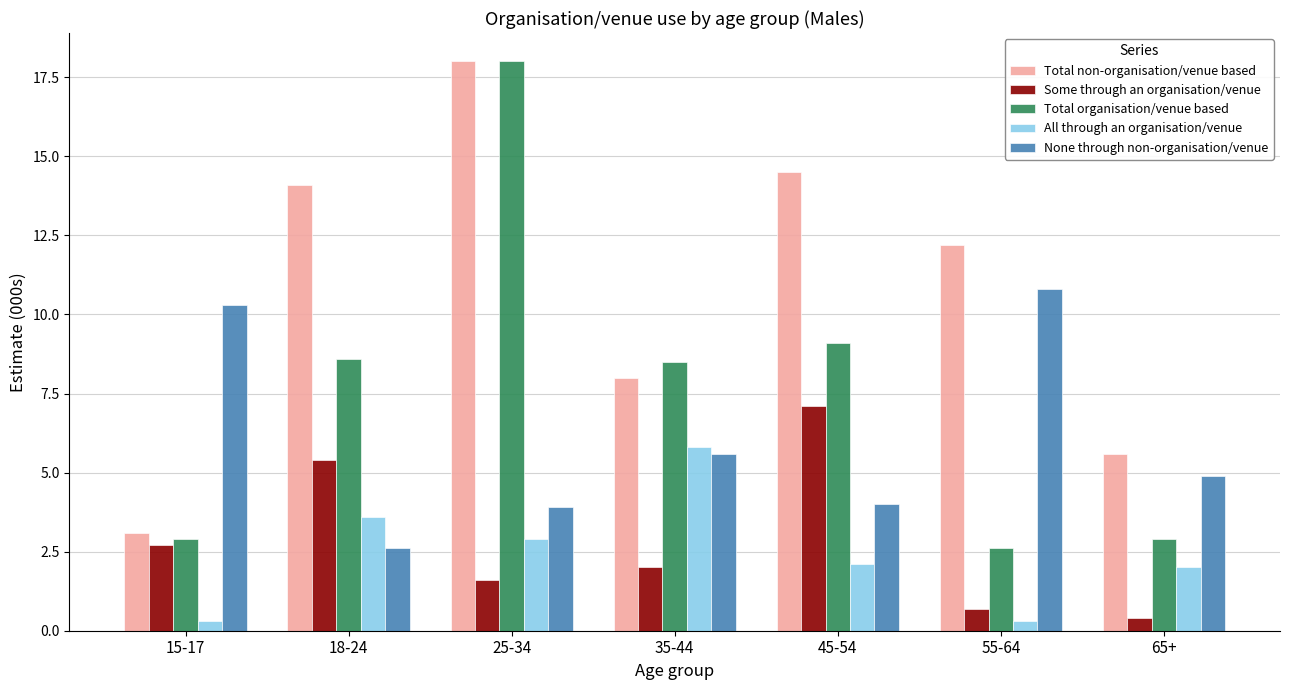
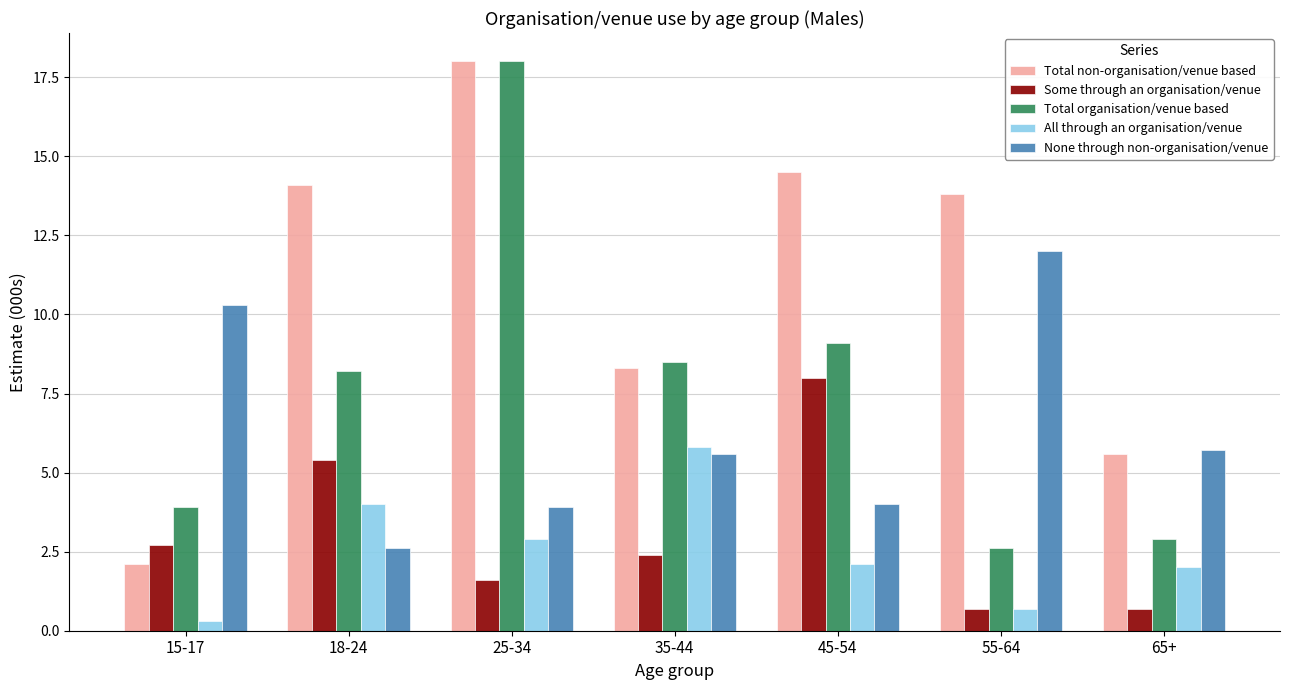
Total non-organisation/venue based, 15-17: 3.1 -> 2.1
Total organisation/venue based, 15-17: 2.9 -> 3.9
Total organisation/venue based, 18-24: 8.6 -> 8.2
All through an organisation/venue, 18-24: 3.6 -> 4.0
Total non-organisation/venue based, 35-44: 8.0 -> 8.3
Some through an organisation/venue, 35-44: 2.0 -> 2.4
Some through an organisation/venue, 45-54: 7.1 -> 8.0
Total non-organisation/venue based, 55-64: 12.2 -> 13.8
All through an organisation/venue, 55-64: 0.3 -> 0.7
None through non-organisation/venue, 55-64: 10.8 -> 12.0
Some through an organisation/venue, 65+: 0.4 -> 0.7
None through non-organisation/venue, 65+: 4.9 -> 5.7
